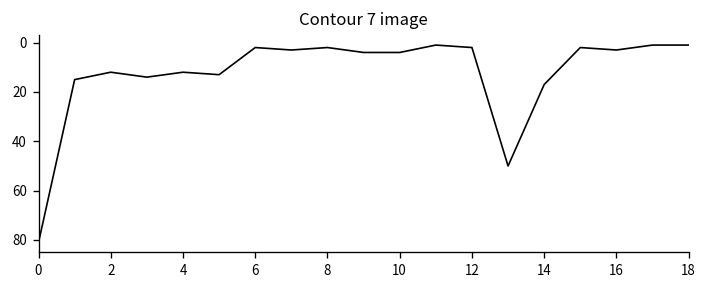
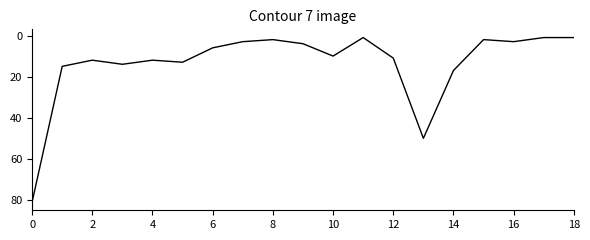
6: 2 -> 6
10: 4 -> 10
12: 2 -> 11
